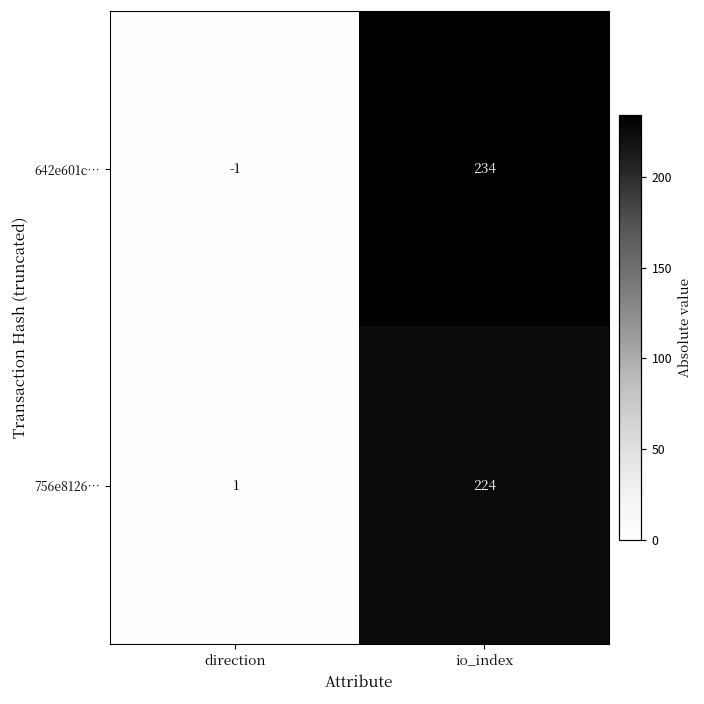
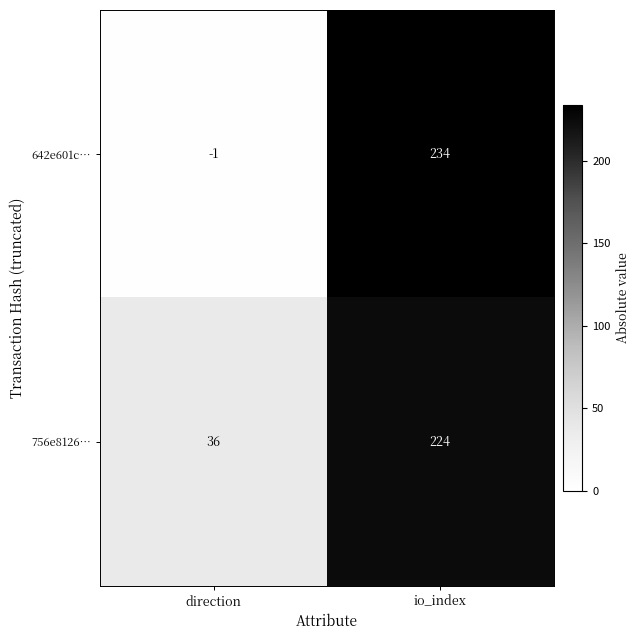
756e8126…, direction: 1 -> 36
